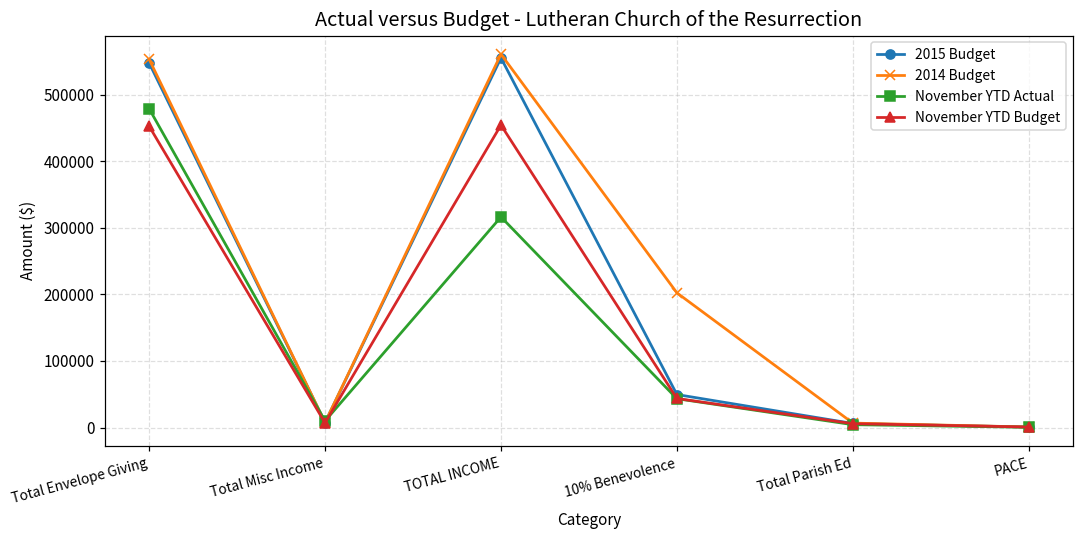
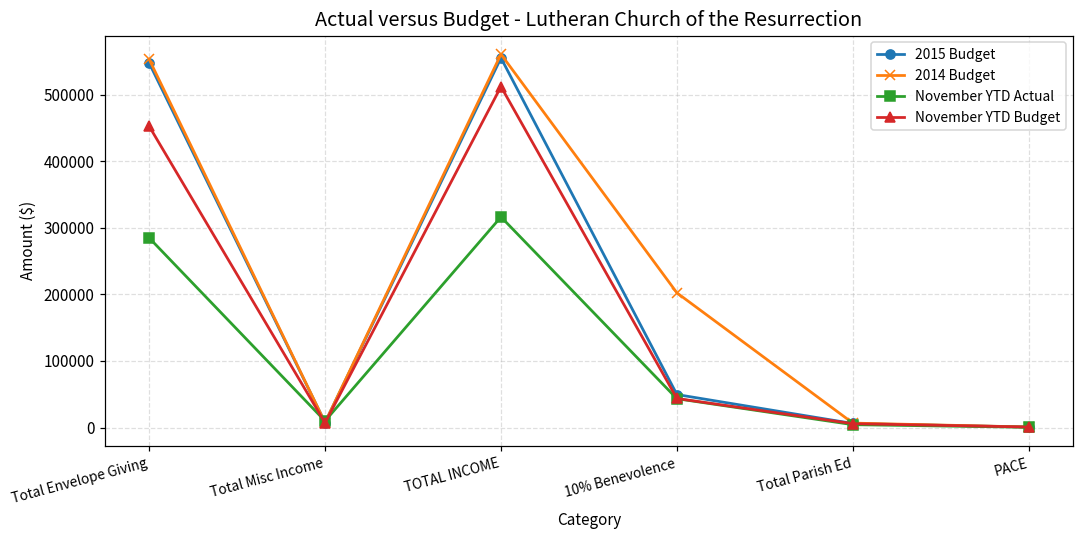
November YTD Actual, Total Envelope Giving: 480000 -> 290000
November YTD Budget, TOTAL INCOME: 450000 -> 510000
